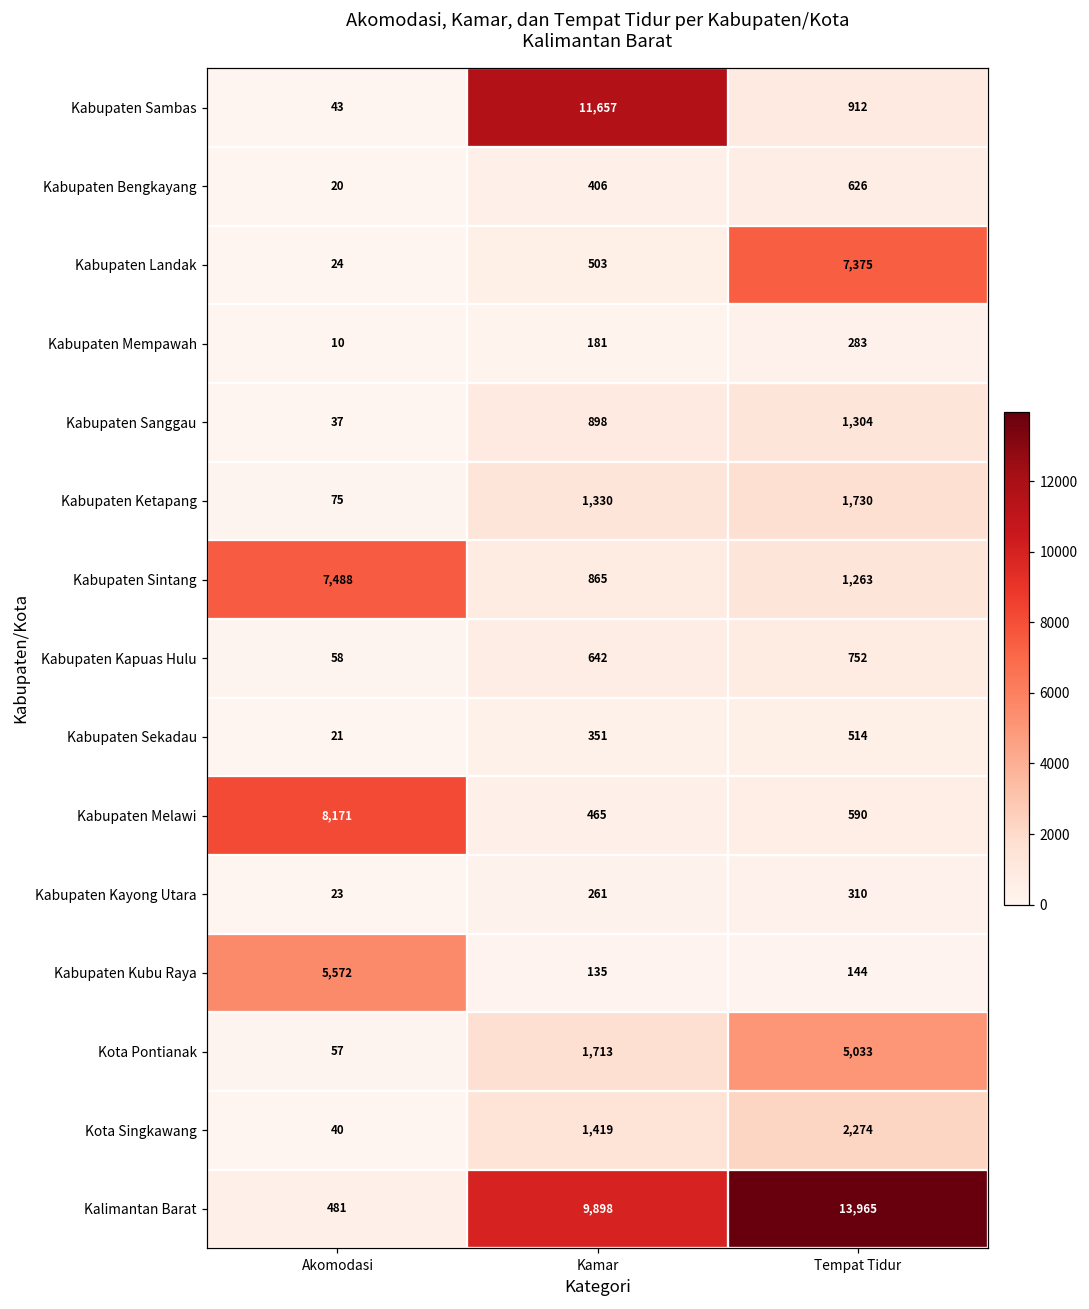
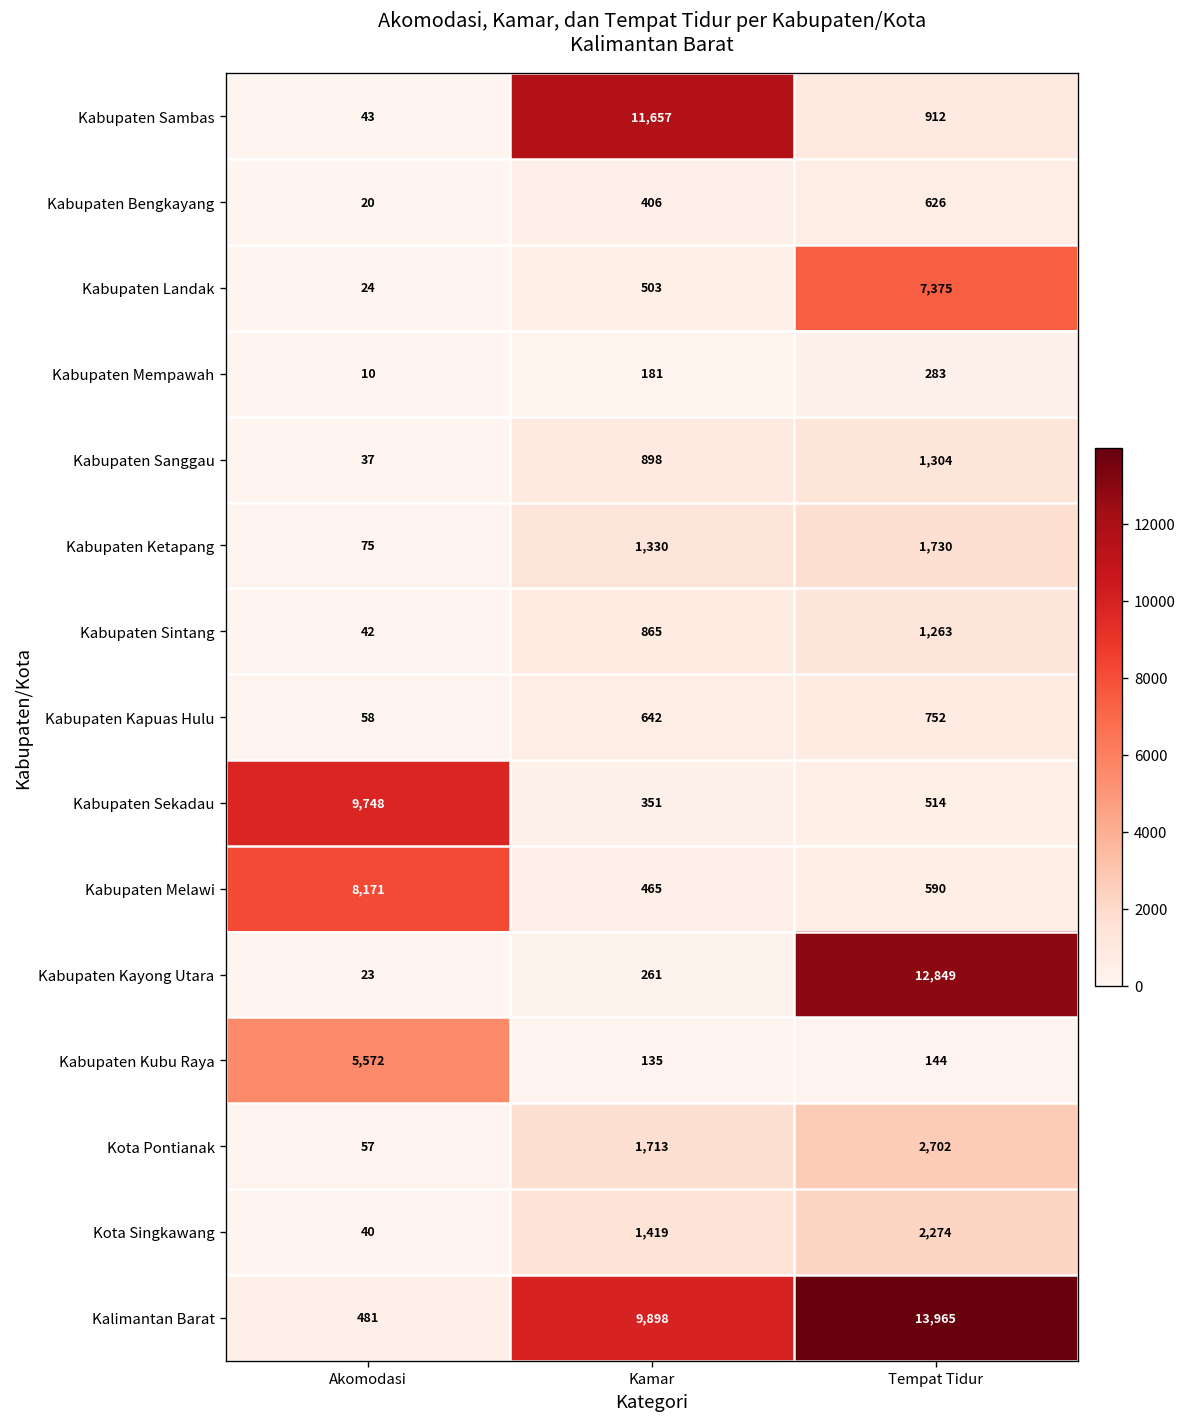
Kabupaten Sintang, Akomodasi: 7,488 -> 42
Kabupaten Sekadau, Akomodasi: 21 -> 9,748
Kabupaten Kayong Utara, Tempat Tidur: 310 -> 12,849
Kota Pontianak, Tempat Tidur: 5,033 -> 2,702
